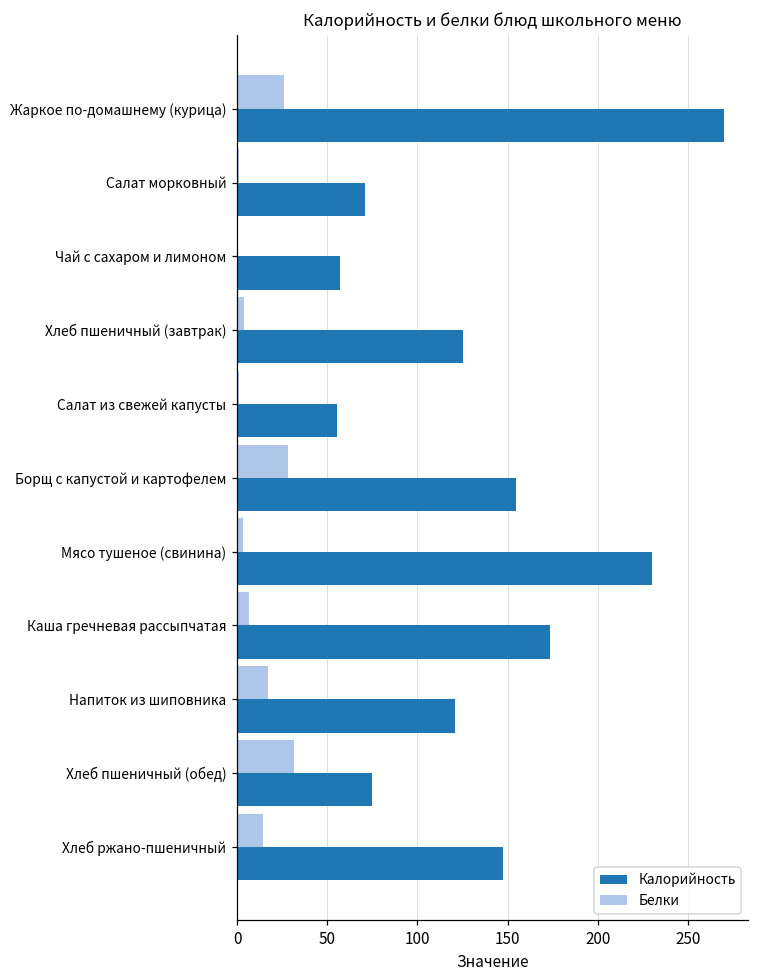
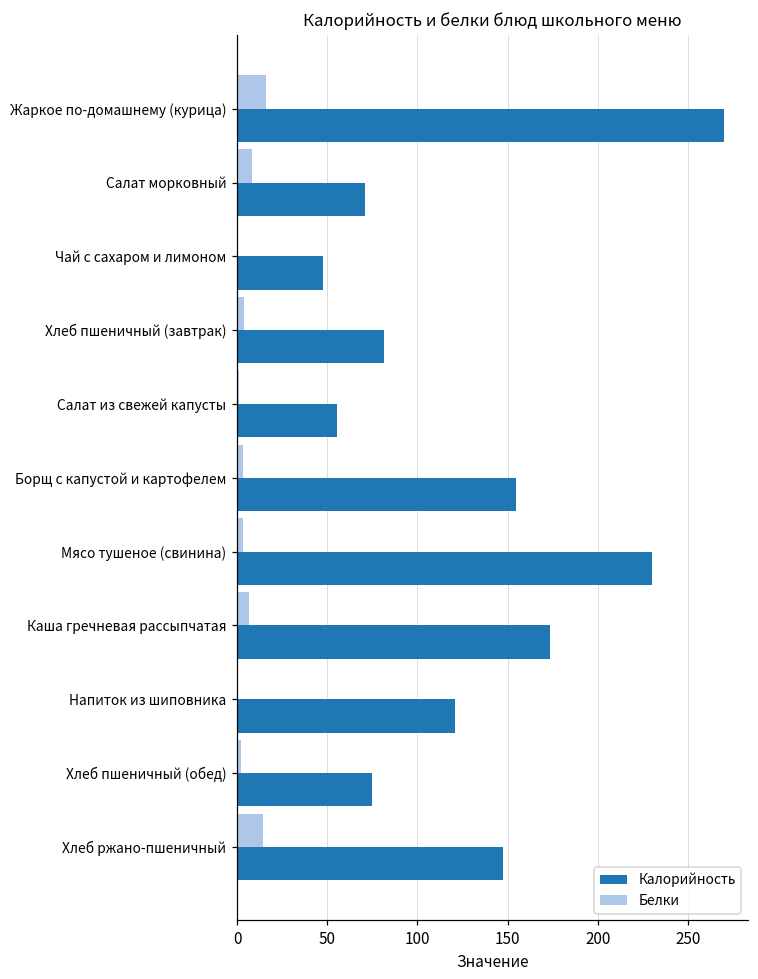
Белки, Жаркое по-домашнему (курица): 26 -> 16
Белки, Салат морковный: 1 -> 8
Калорийность, Чай с сахаром и лимоном: 57 -> 48
Калорийность, Хлеб пшеничный (завтрак): 125 -> 81
Белки, Борщ с капустой и картофелем: 28 -> 3
Белки, Напиток из шиповника: 17 -> 1
Белки, Хлеб пшеничный (обед): 31 -> 2
